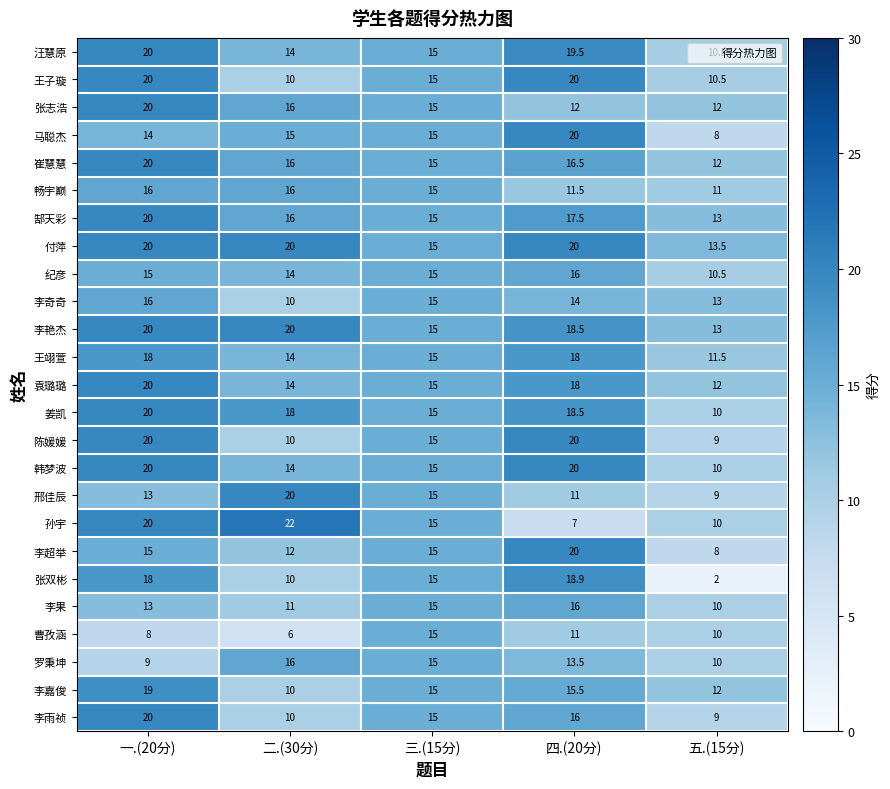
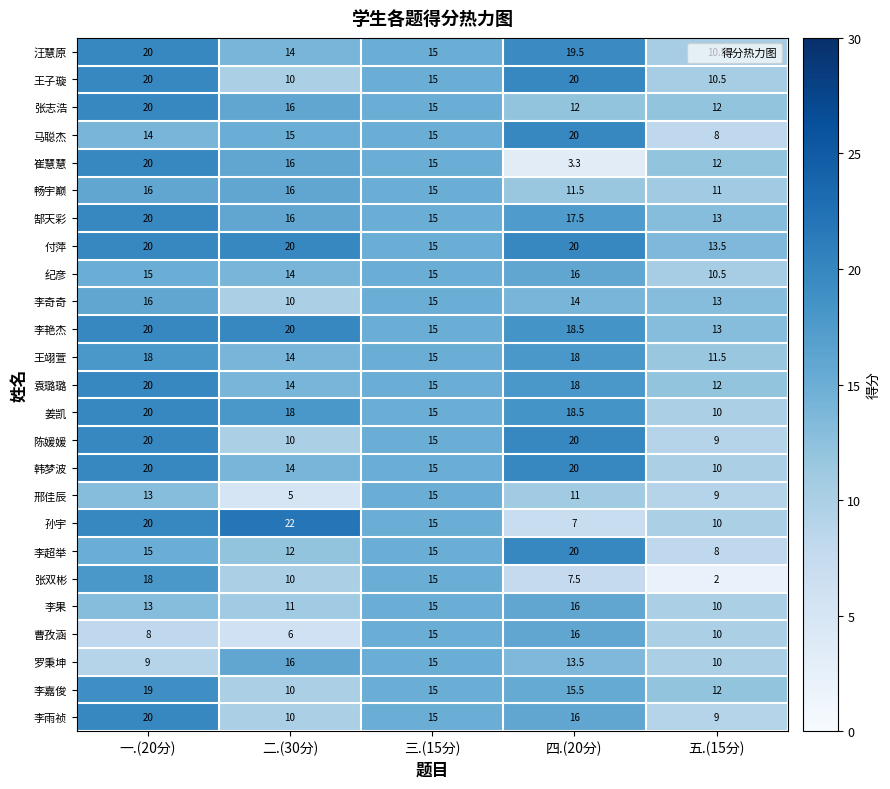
崔慧慧, 四.(20分): 16.5 -> 3.3
邢佳辰, 二.(30分): 20 -> 5
张双彬, 四.(20分): 18.9 -> 7.5
曹孜涵, 四.(20分): 11 -> 16
